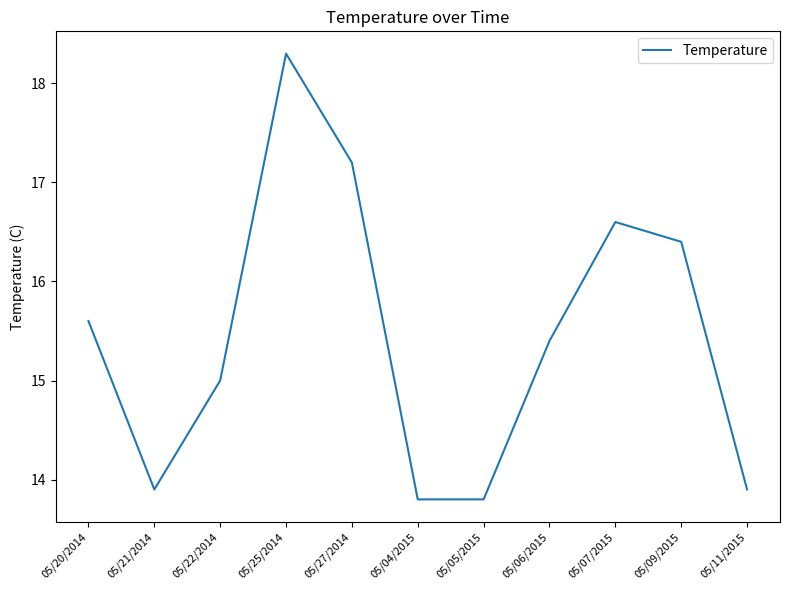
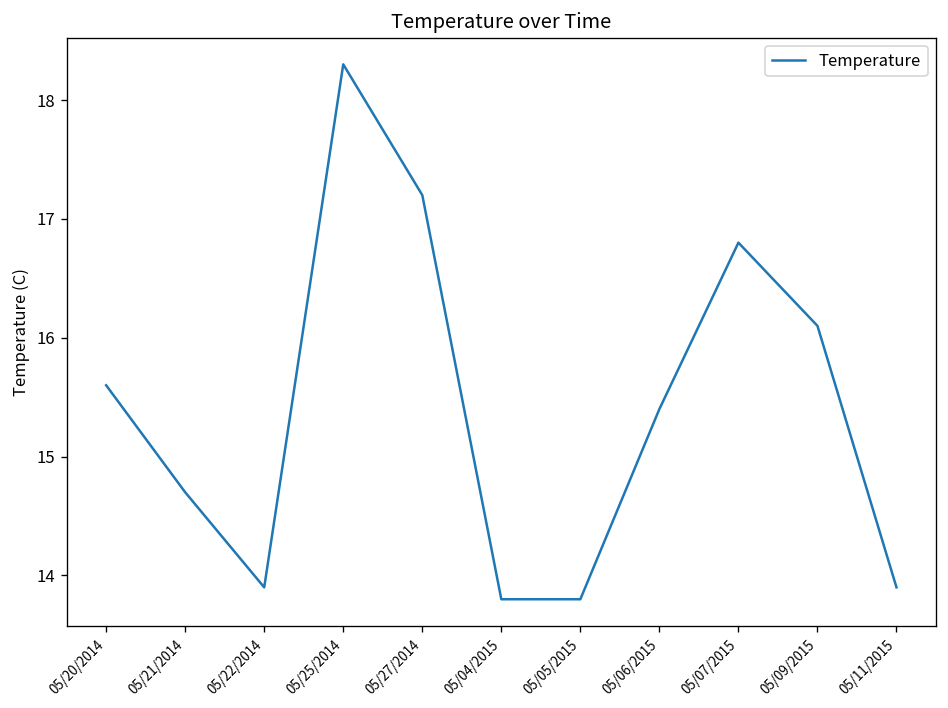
05/21/2014: 13.9 -> 14.7
05/22/2014: 15.0 -> 13.9
05/07/2015: 16.6 -> 16.8
05/09/2015: 16.4 -> 16.1
